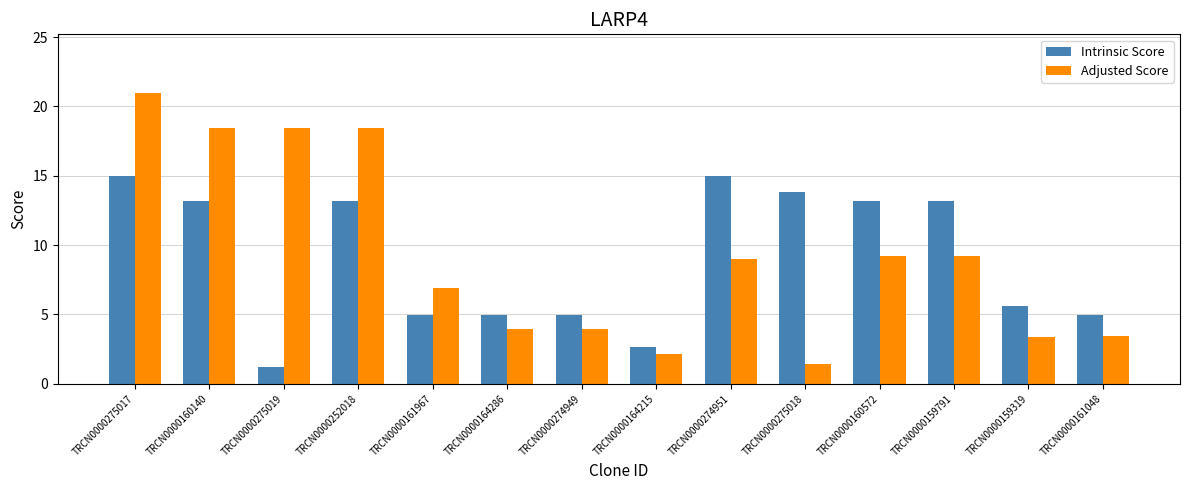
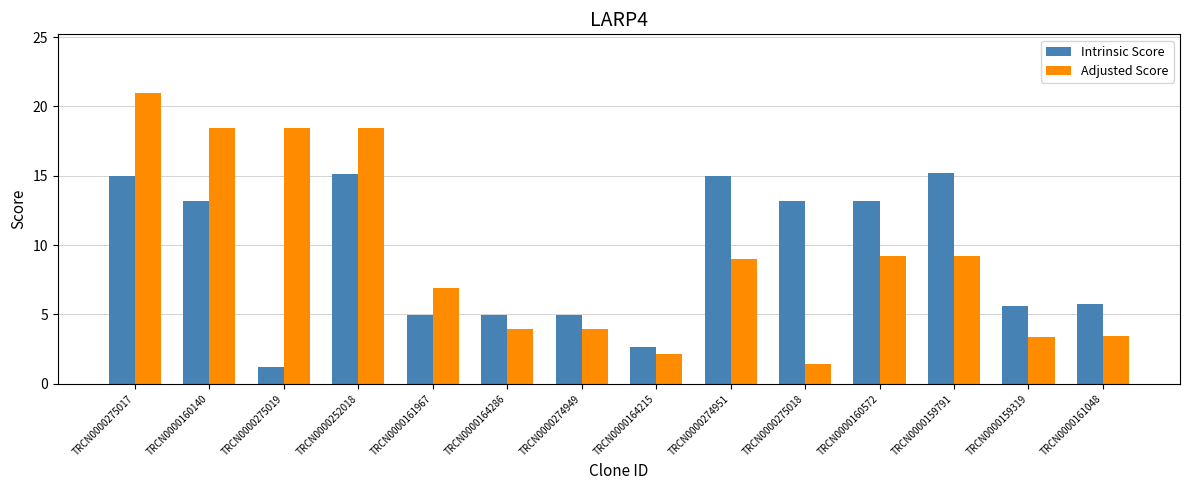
Intrinsic Score, TRCN0000252018: 13.2 -> 15.1
Intrinsic Score, TRCN0000275018: 13.8 -> 13.2
Intrinsic Score, TRCN0000159791: 13.2 -> 15.2
Intrinsic Score, TRCN0000161048: 5.0 -> 5.8
